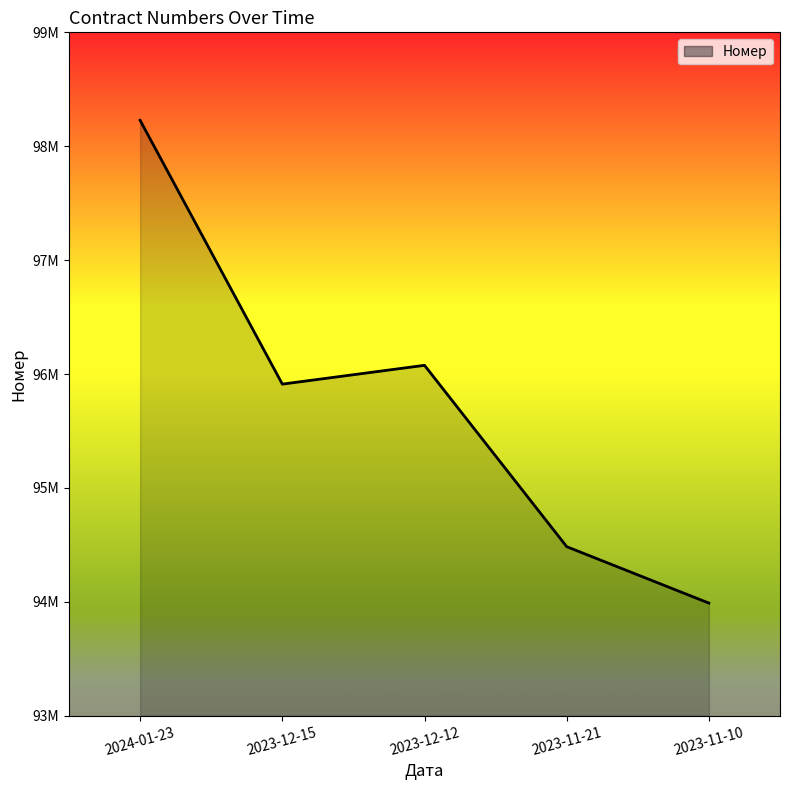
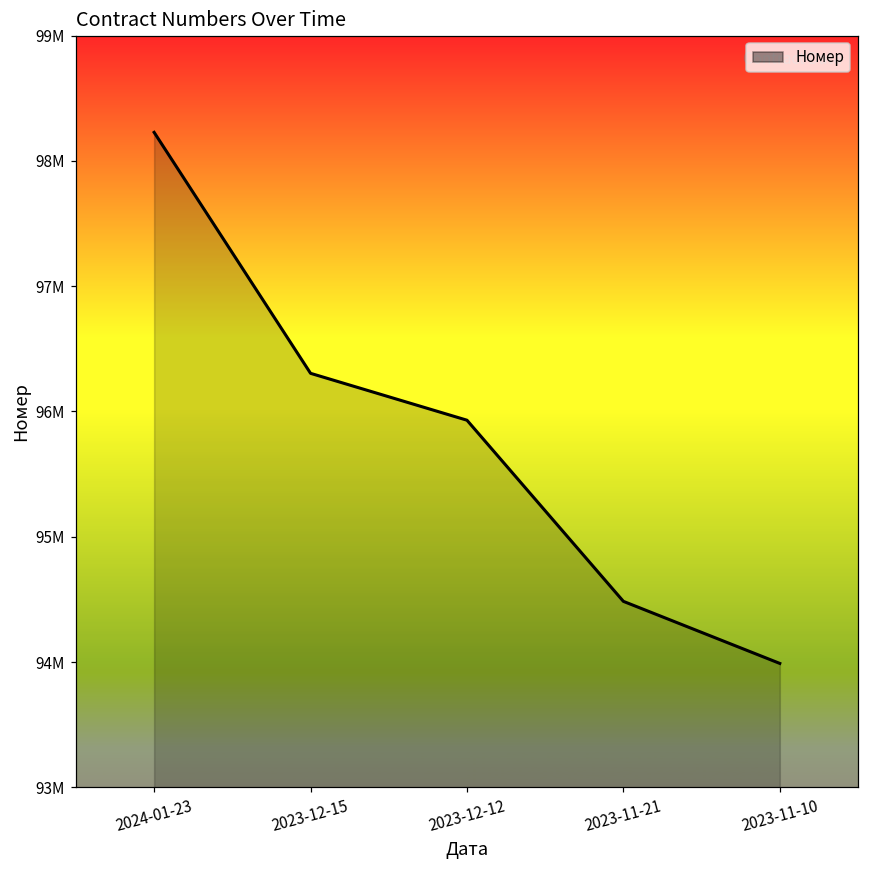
2023-12-15: 95910000 -> 96300000
2023-12-12: 96080000 -> 95930000
